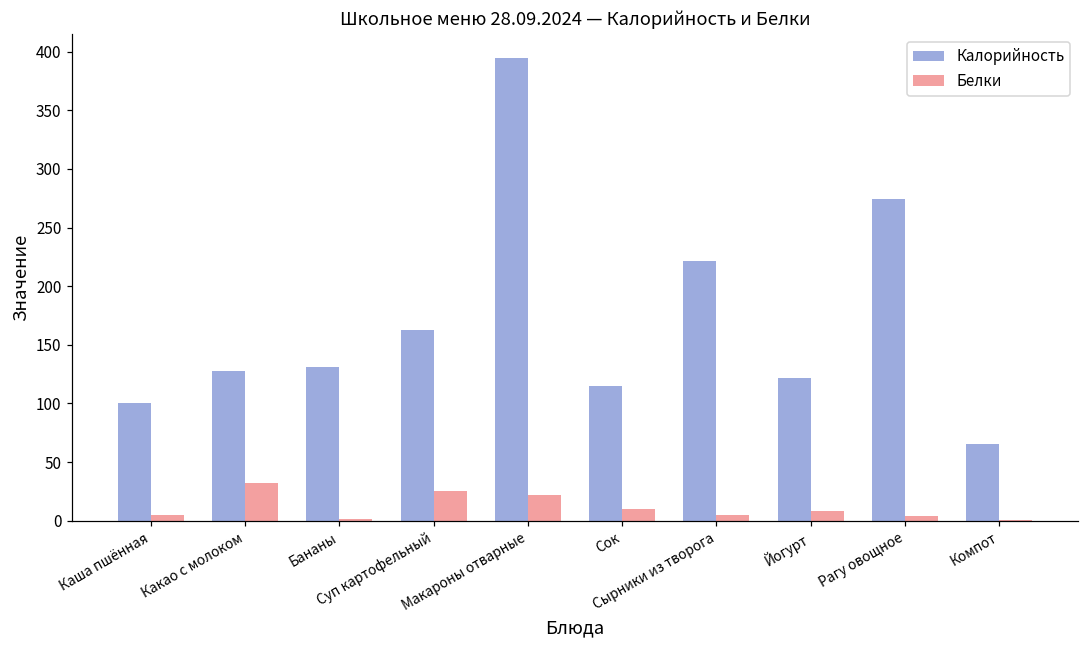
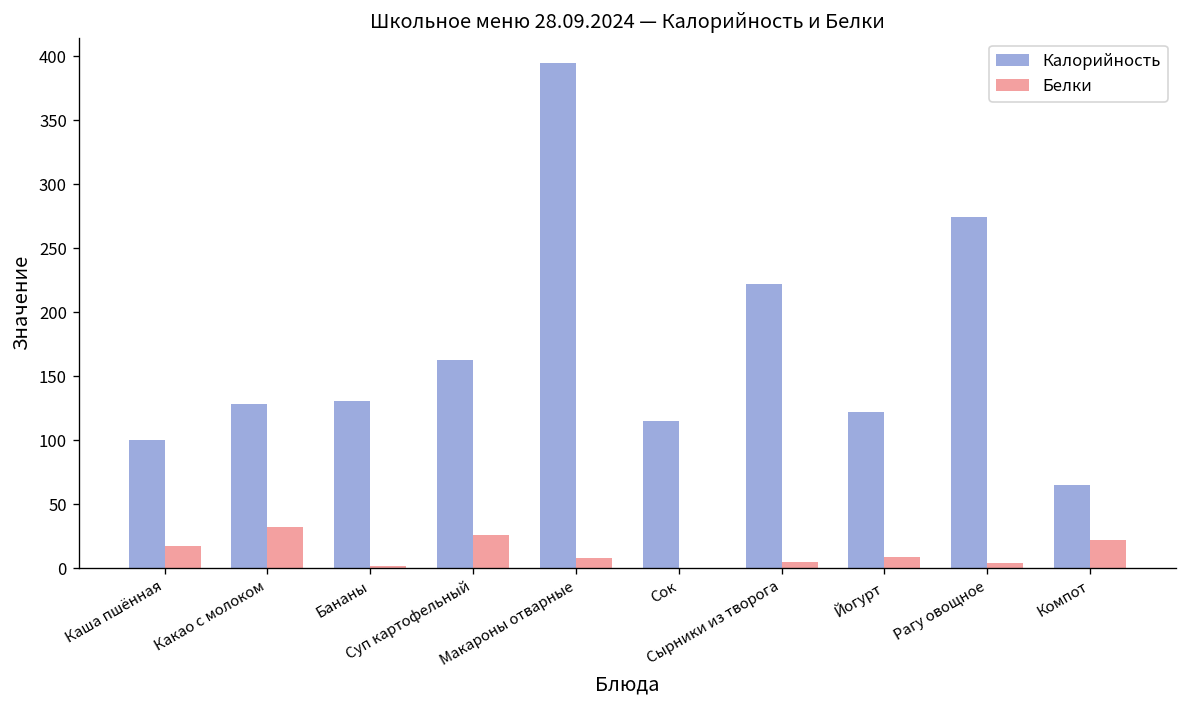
Белки, Каша пшённая: 5 -> 17
Белки, Макароны отварные: 22 -> 8
Белки, Сок: 10 -> 0
Белки, Компот: 1 -> 22
